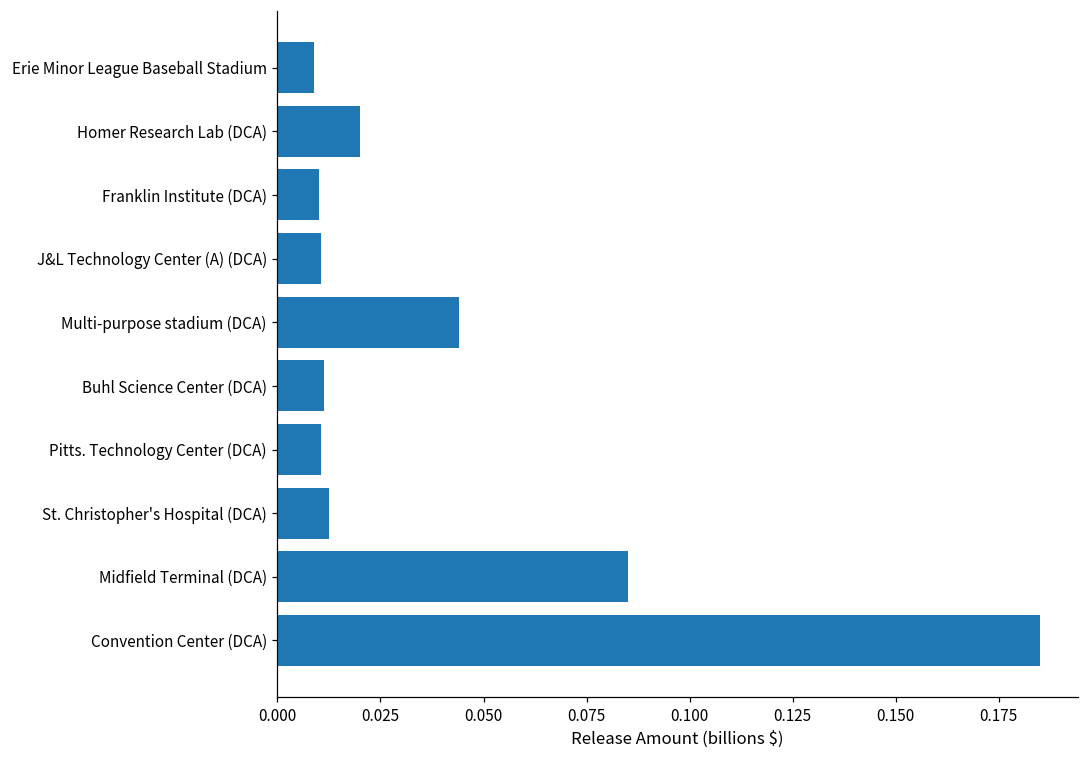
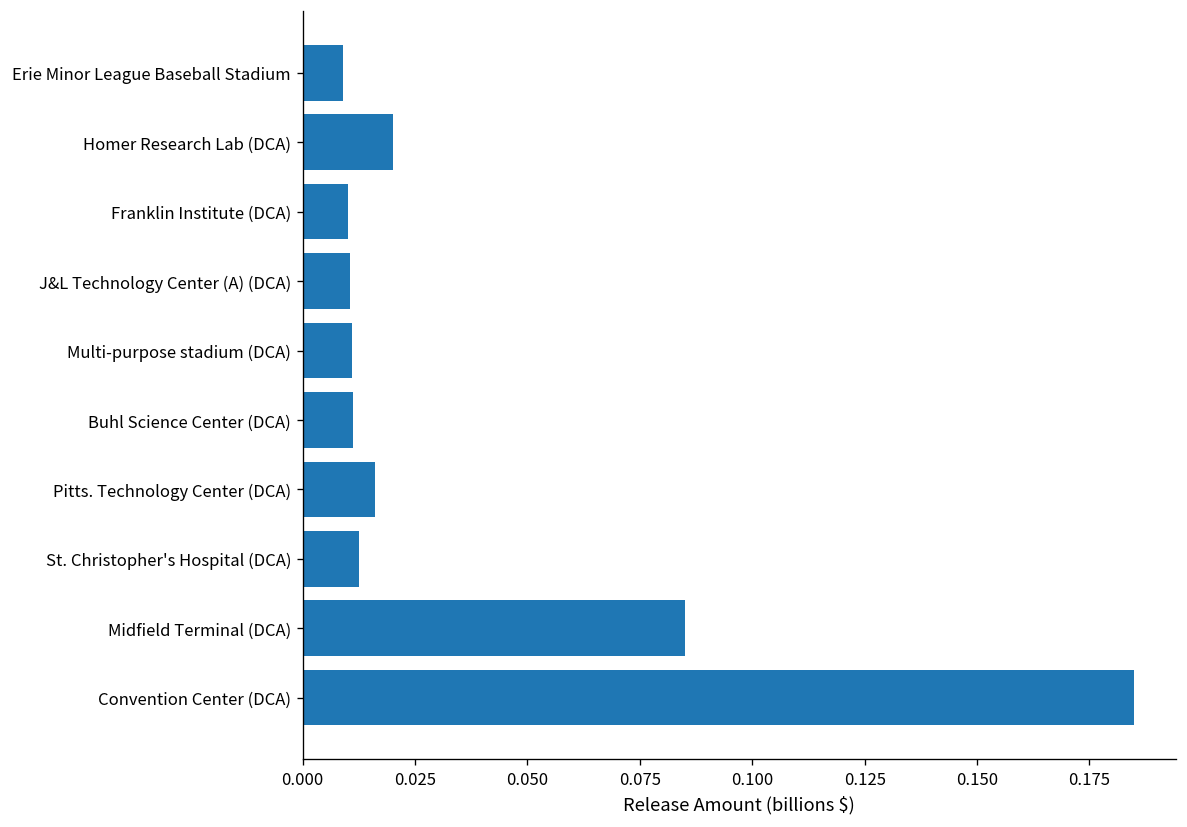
Multi-purpose stadium (DCA): 0.044 -> 0.011
Pitts. Technology Center (DCA): 0.011 -> 0.016
